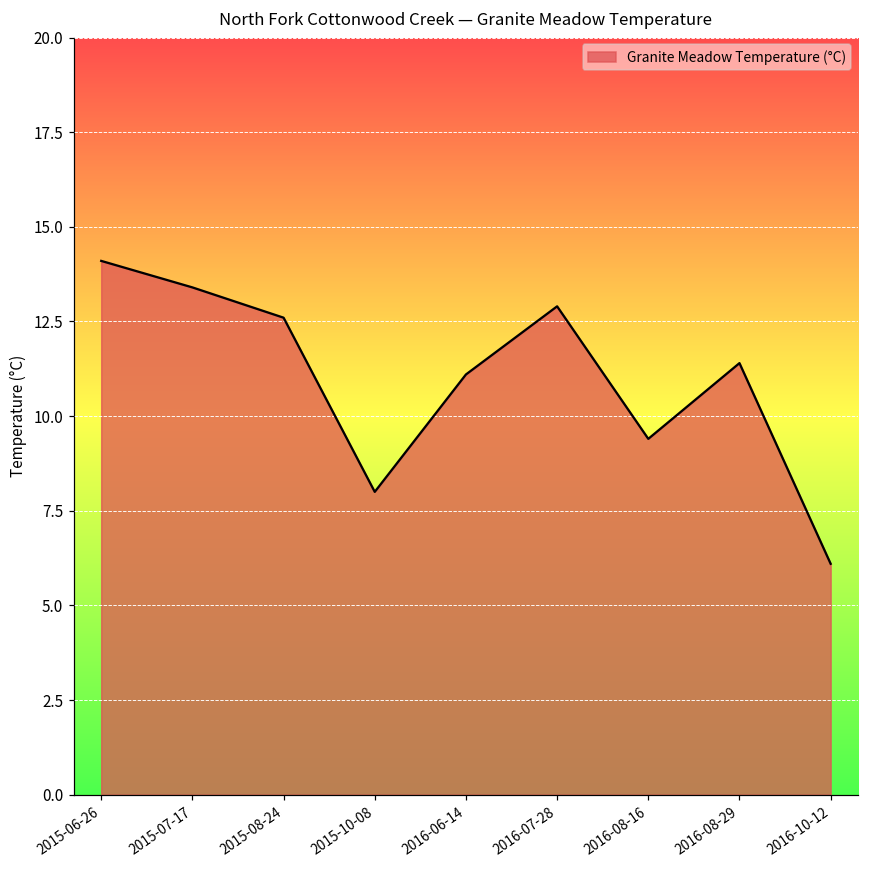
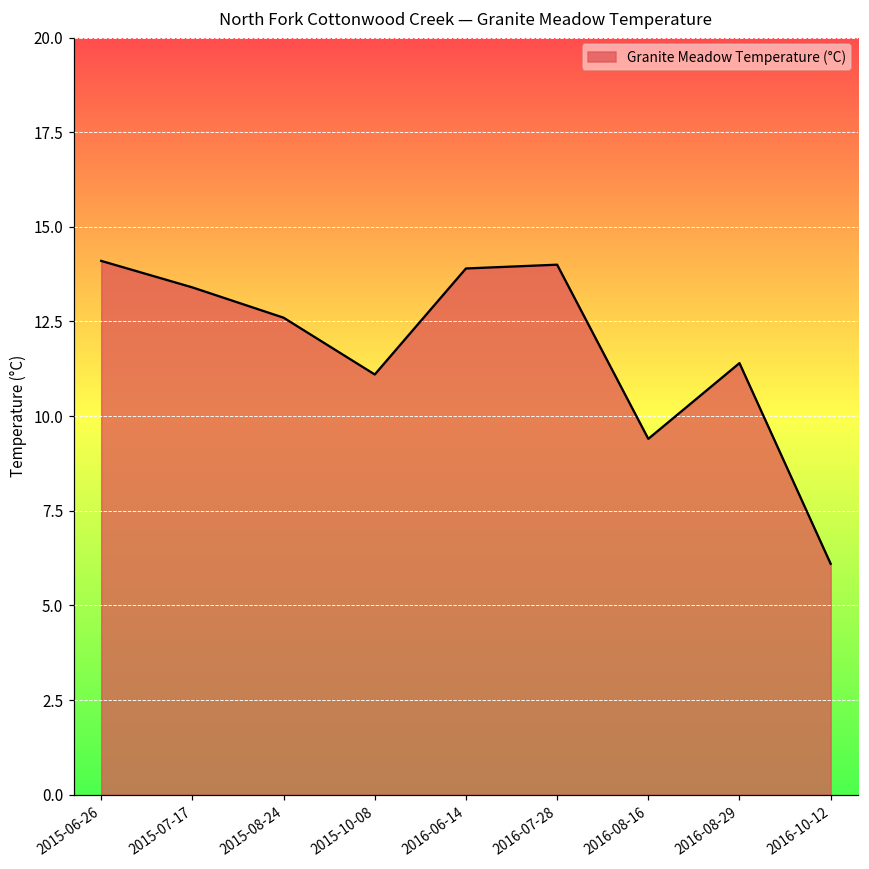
2015-10-08: 8.0 -> 11.1
2016-06-14: 11.1 -> 13.9
2016-07-28: 12.9 -> 14.0
